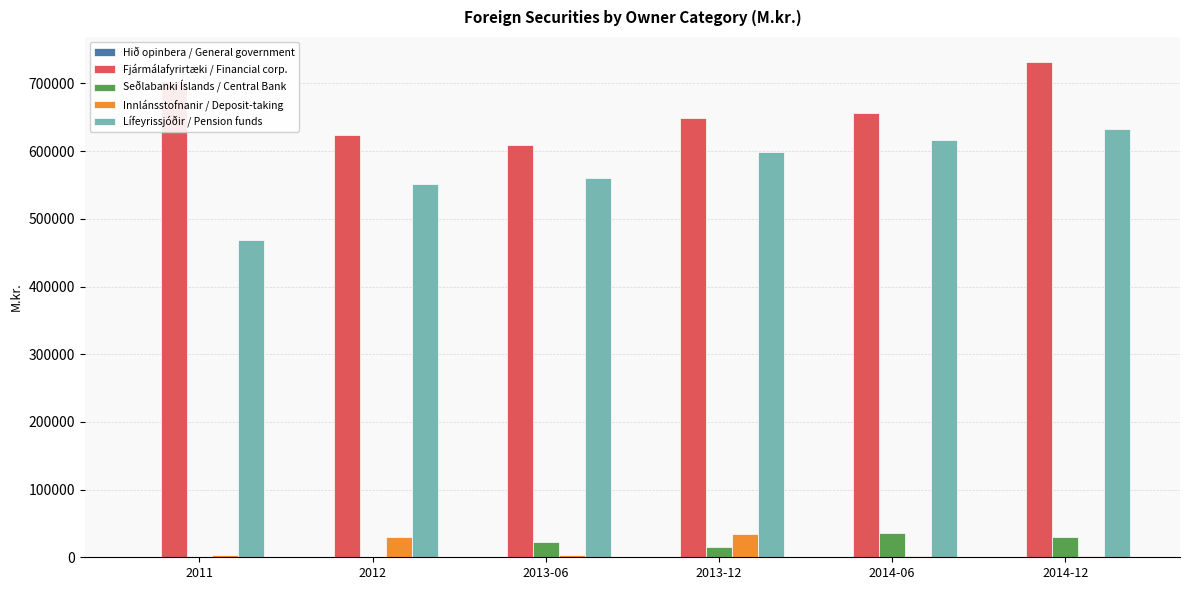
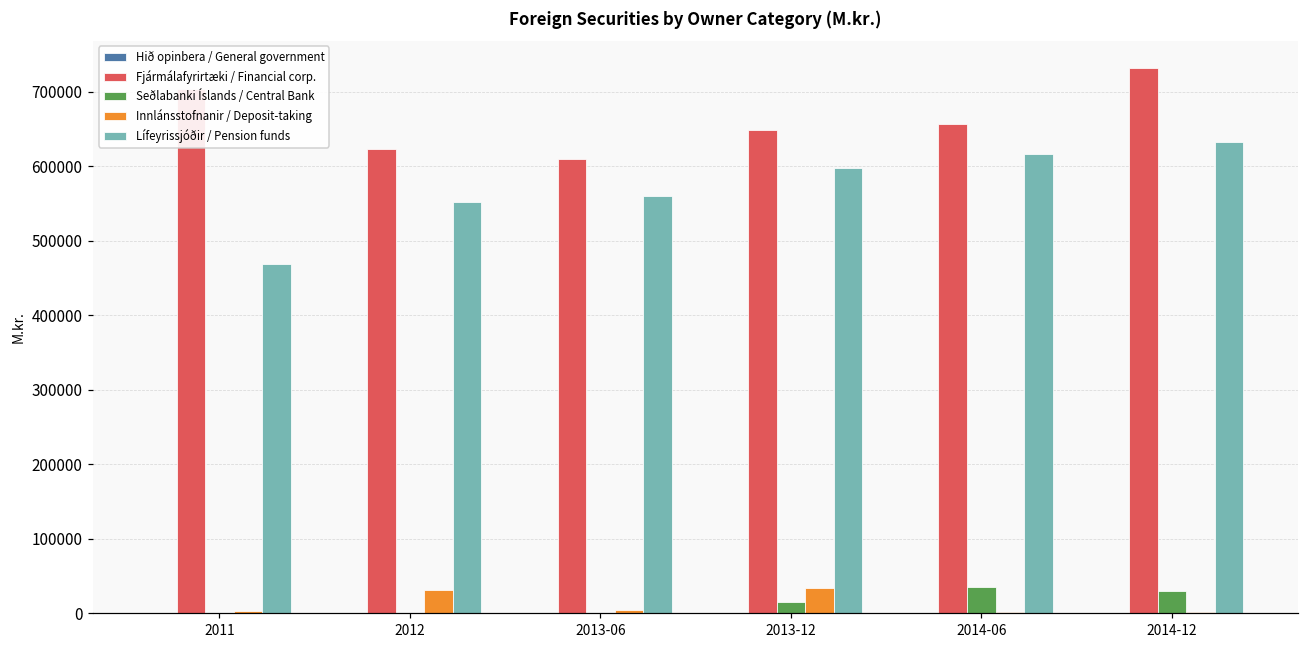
Seðlabanki Íslands / Central Bank, 2013-06: 20000 -> 0
